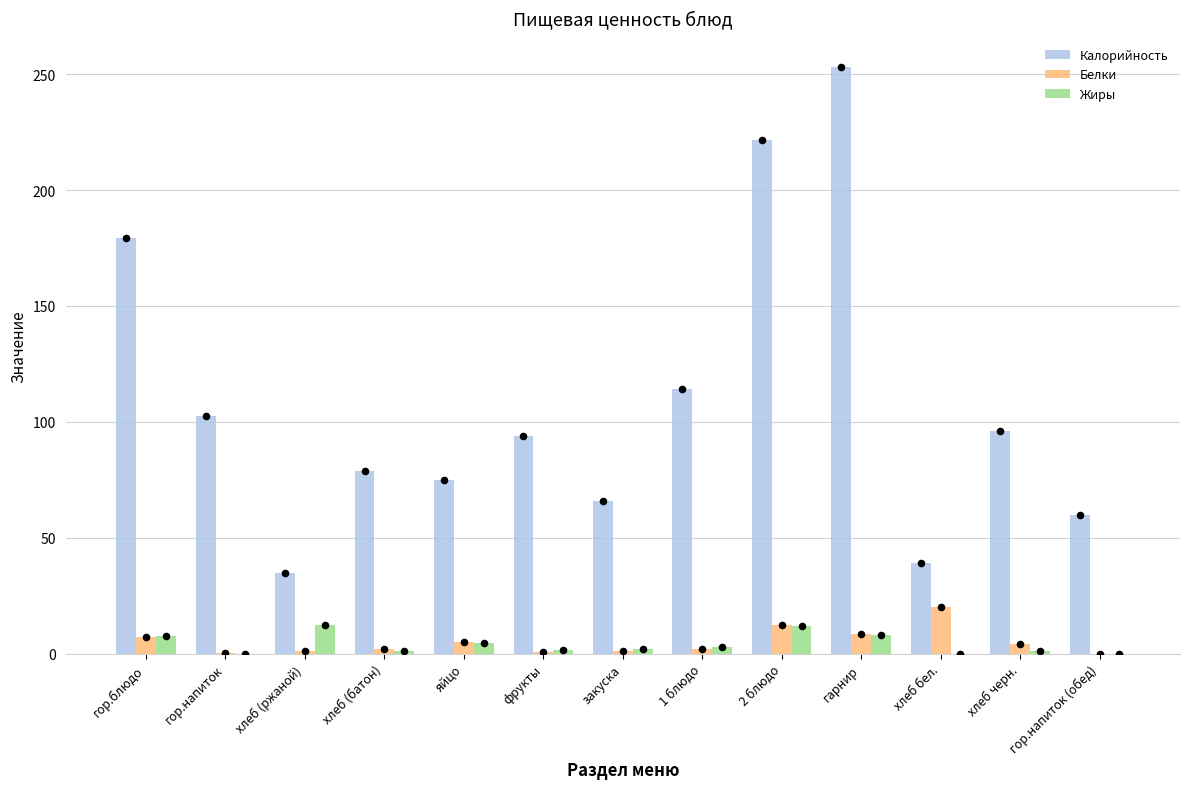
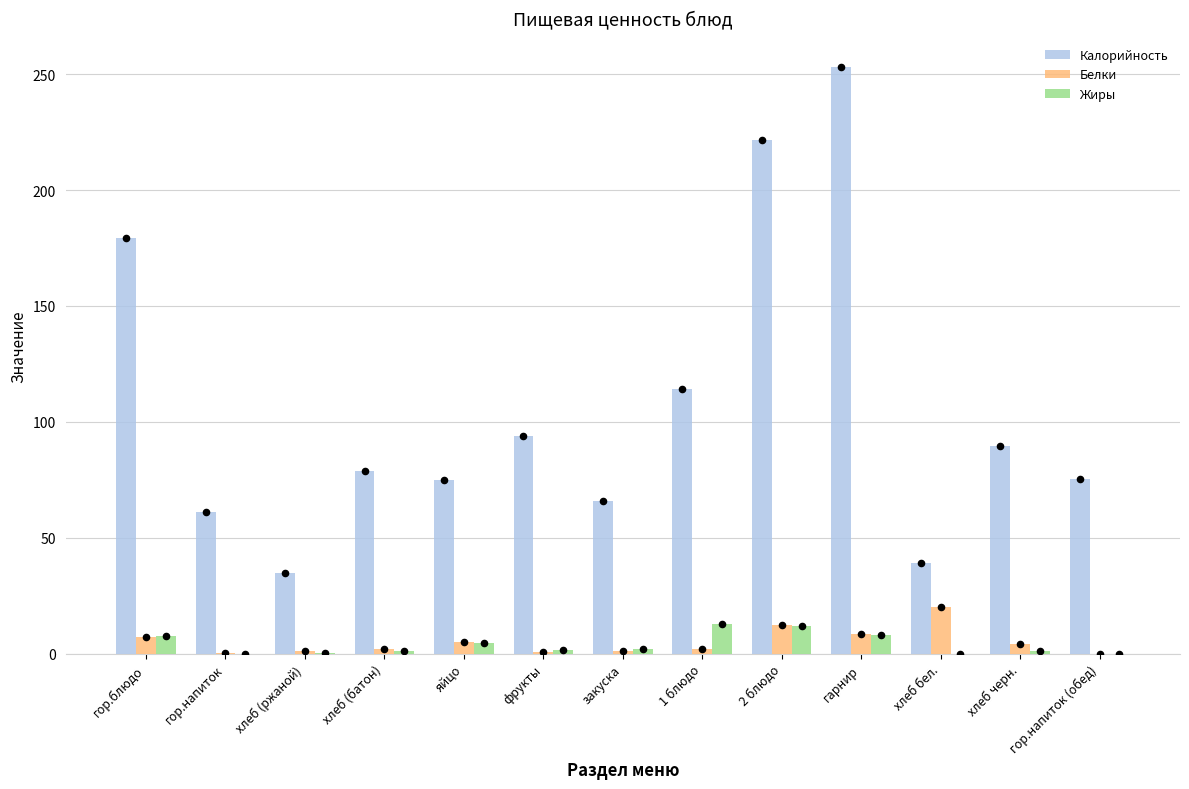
Калорийность, гор.напиток: 102 -> 61
Жиры, хлеб (ржаной): 12 -> 0
Жиры, 1 блюдо: 3 -> 13
Калорийность, хлеб черн.: 96 -> 89
Калорийность, гор.напиток (обед): 60 -> 76
